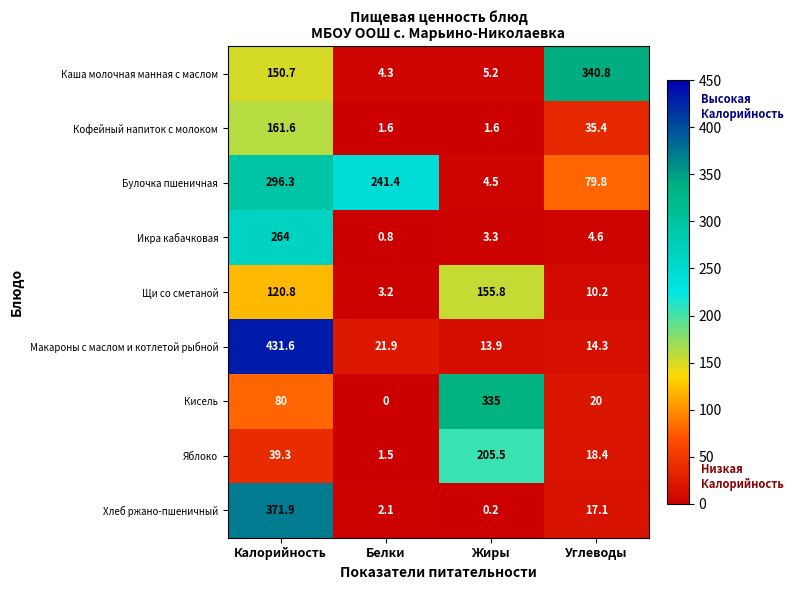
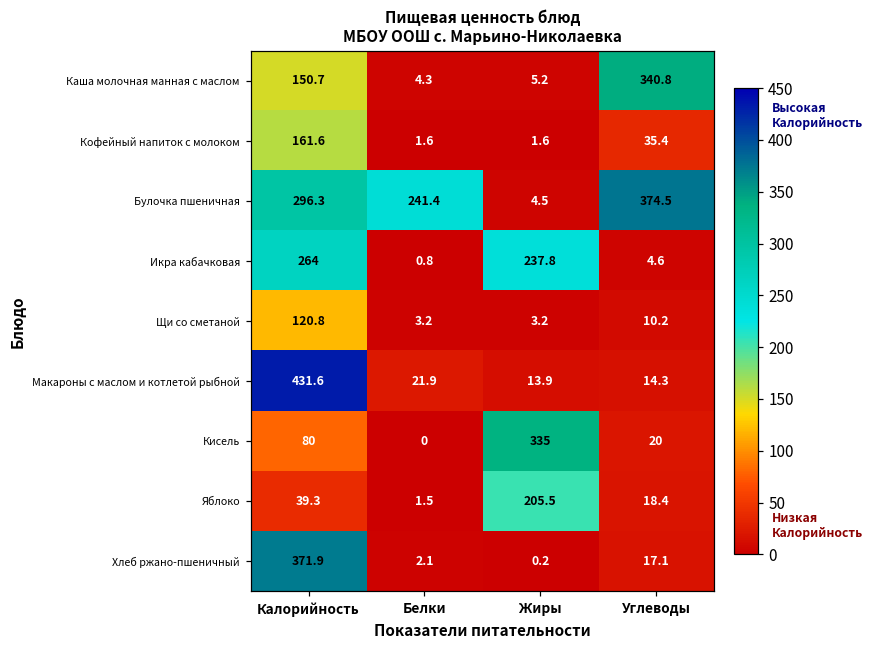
Булочка пшеничная, Углеводы: 79.8 -> 374.5
Икра кабачковая, Жиры: 3.3 -> 237.8
Щи со сметаной, Жиры: 155.8 -> 3.2
